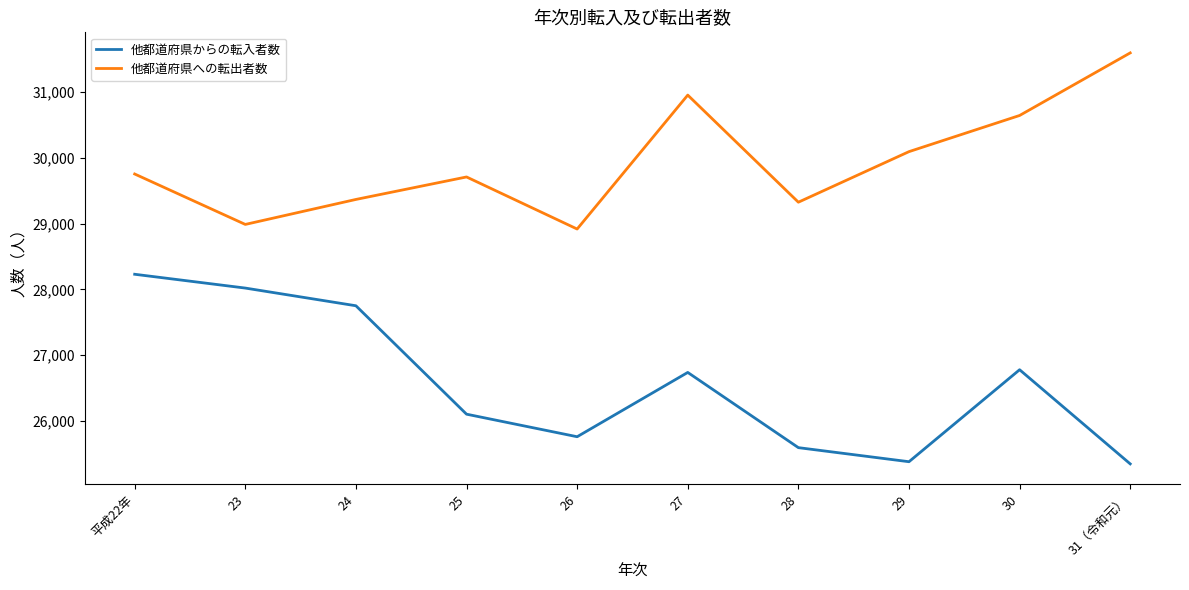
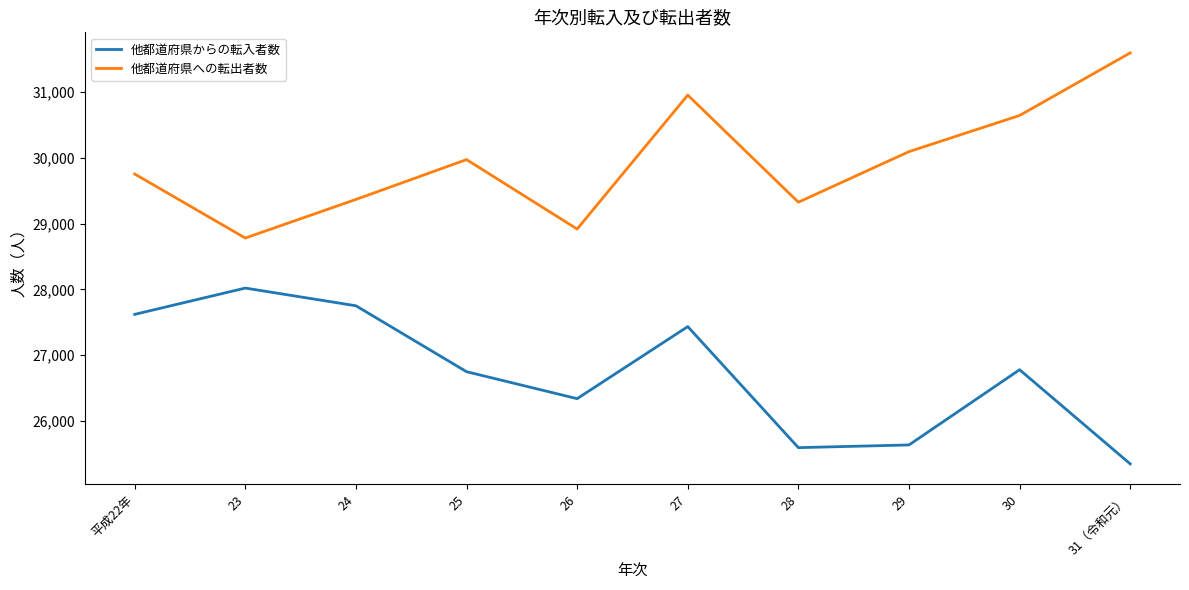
他都道府県からの転入者数, 平成22年: 28,200 -> 27,600
他都道府県への転出者数, 23: 29,000 -> 28,800
他都道府県からの転入者数, 25: 26,100 -> 26,700
他都道府県への転出者数, 25: 29,700 -> 30,000
他都道府県からの転入者数, 26: 25,800 -> 26,300
他都道府県からの転入者数, 27: 26,700 -> 27,400
他都道府県からの転入者数, 29: 25,400 -> 25,600
